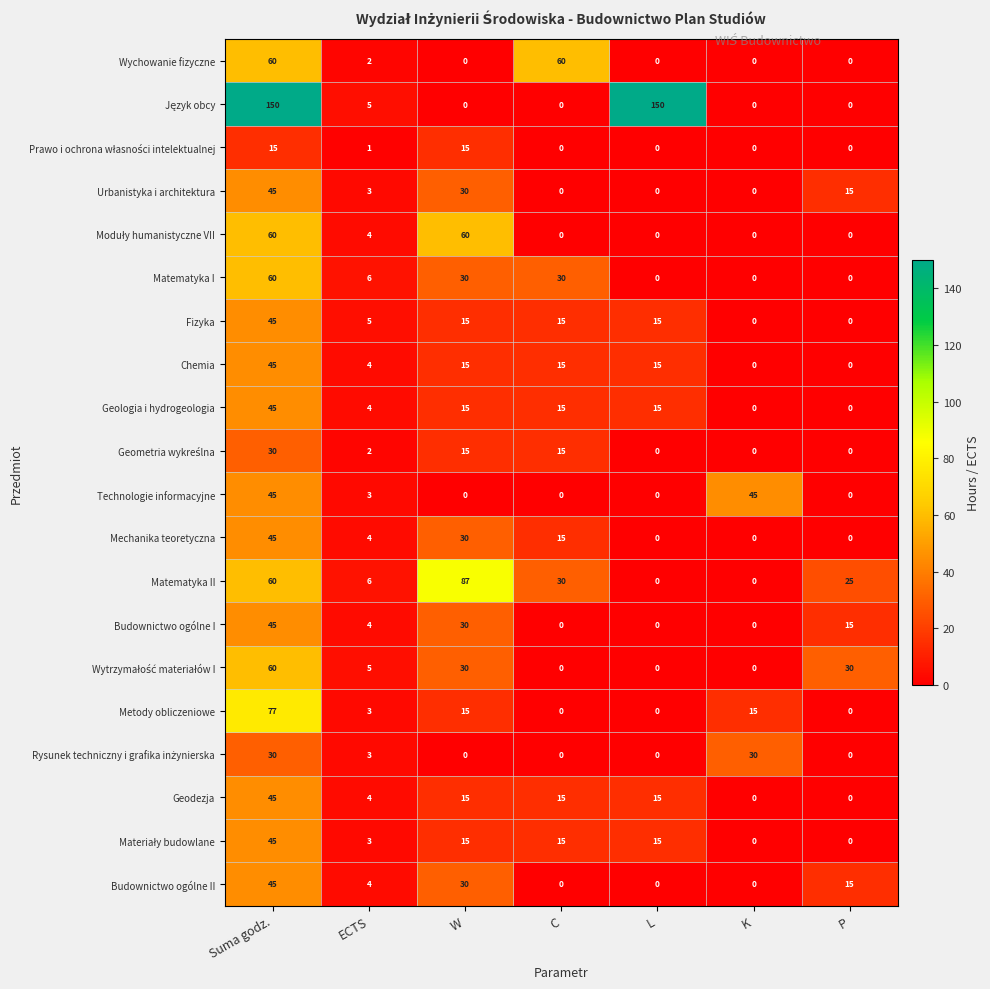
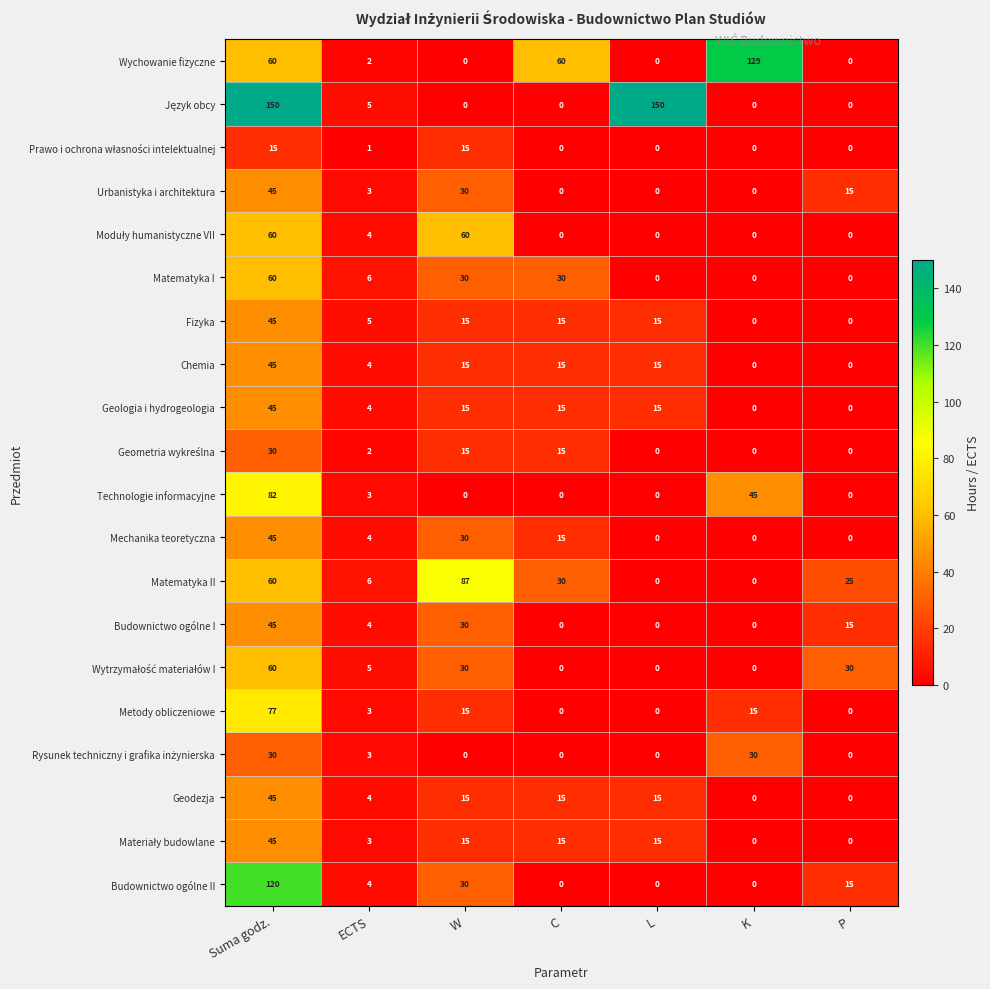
Wychowanie fizyczne, K: 0 -> 129
Technologie informacyjne, Suma godz.: 45 -> 82
Budownictwo ogólne II, Suma godz.: 45 -> 120
